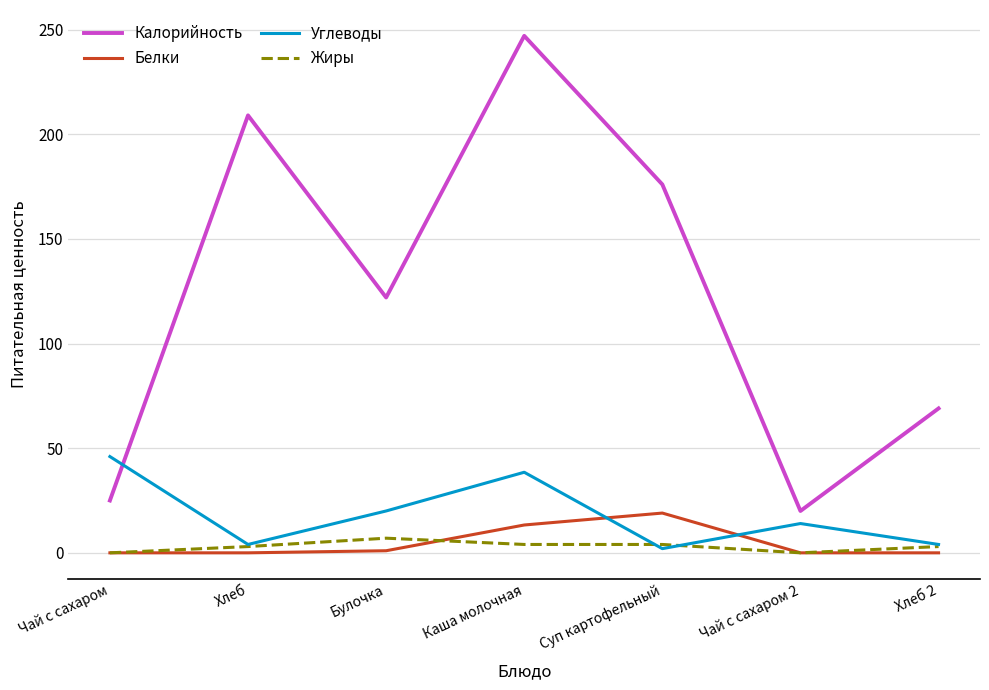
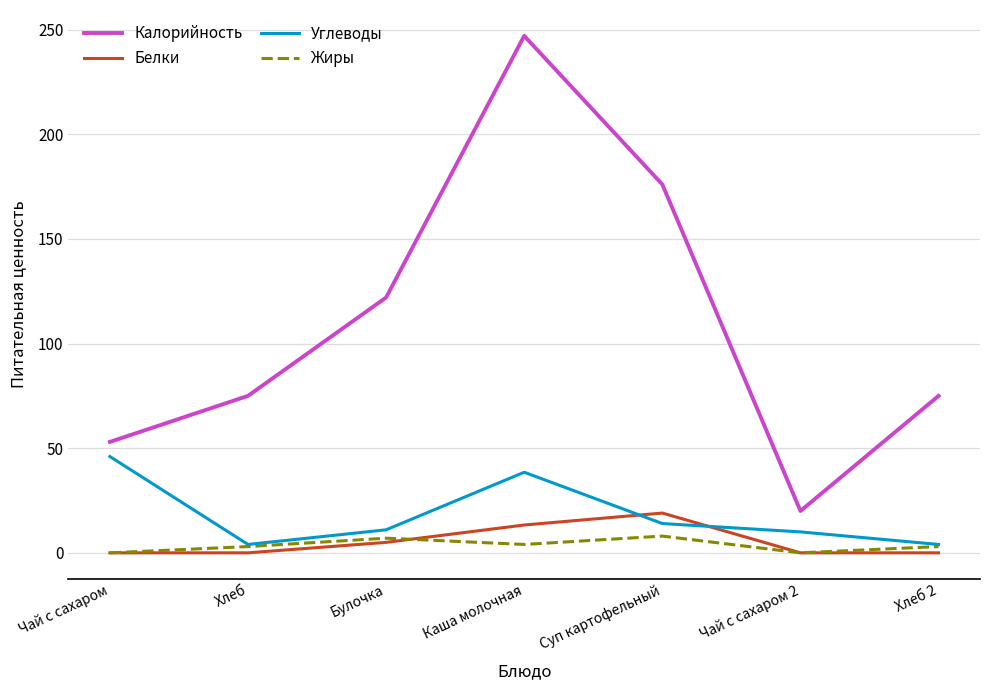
Калорийность, Чай с сахаром: 25 -> 53
Калорийность, Хлеб: 209 -> 75
Белки, Булочка: 1 -> 5
Углеводы, Булочка: 20 -> 11
Жиры, Суп картофельный: 4 -> 8
Углеводы, Суп картофельный: 2 -> 14
Углеводы, Чай с сахаром 2: 14 -> 10
Калорийность, Хлеб 2: 69 -> 75
